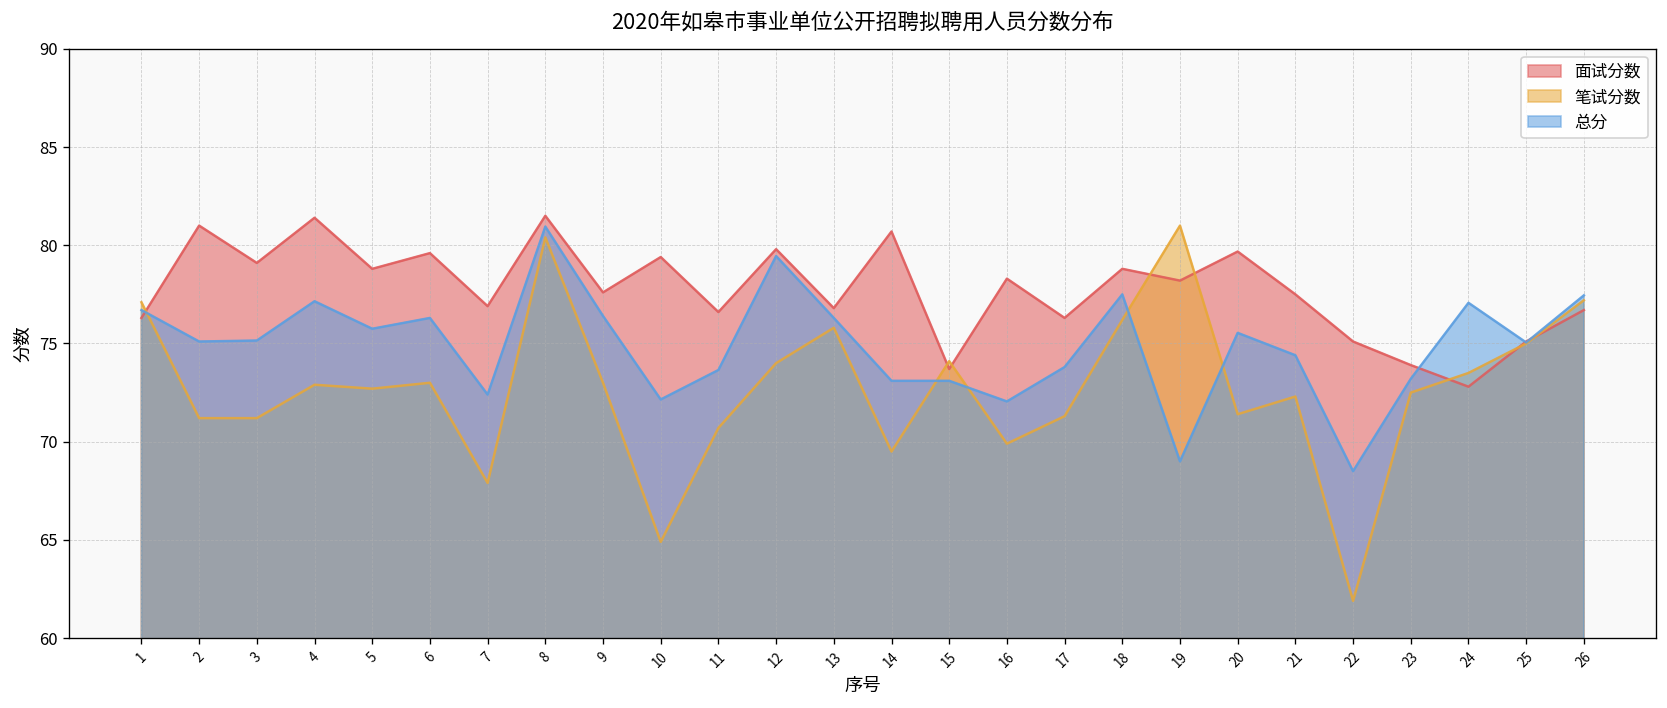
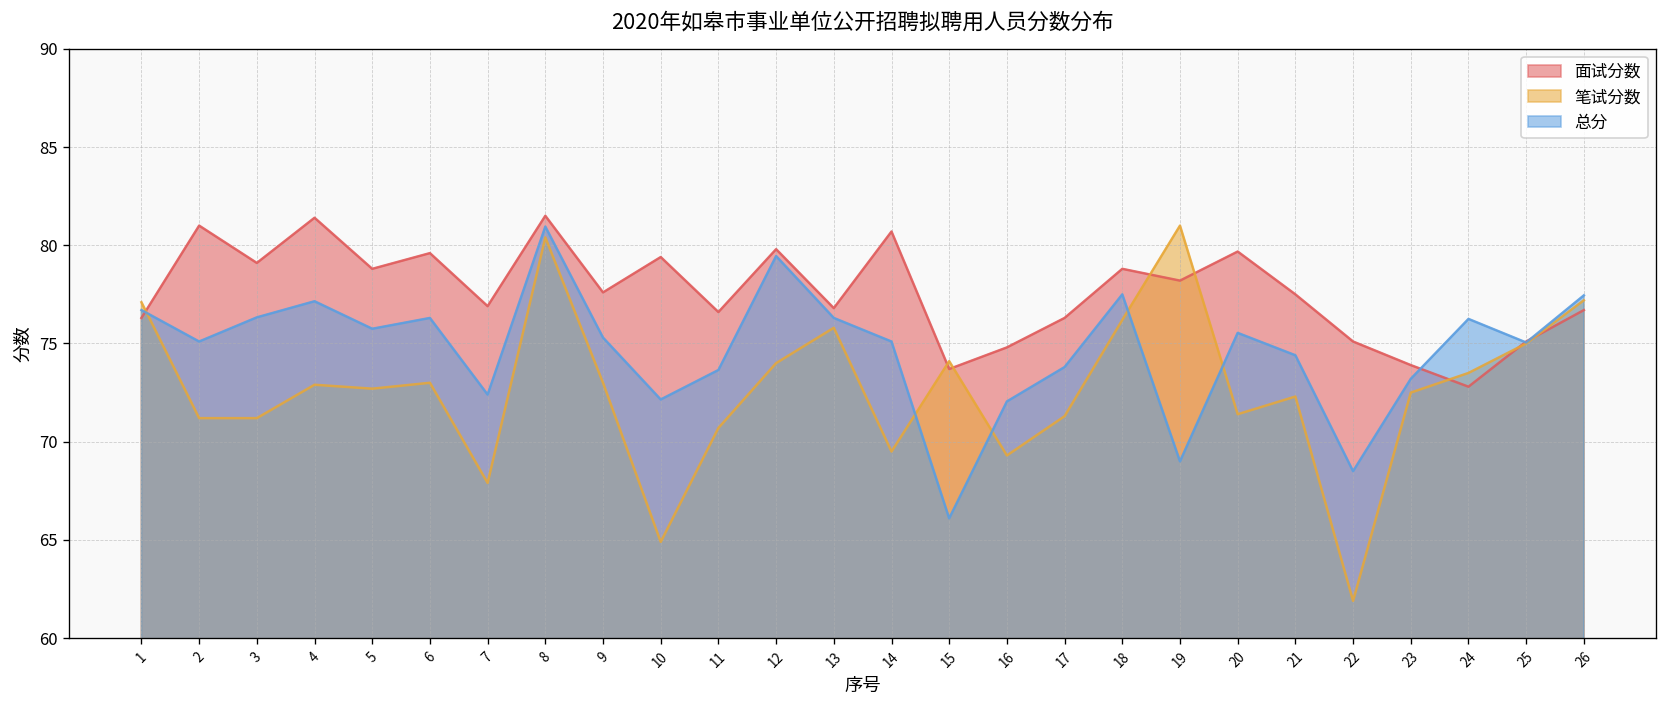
总分, 3: 75.2 -> 76.3
总分, 9: 76.4 -> 75.3
总分, 14: 73.1 -> 75.1
总分, 15: 73.1 -> 66.1
面试分数, 16: 78.3 -> 74.8
笔试分数, 16: 69.9 -> 69.3
总分, 24: 77.1 -> 76.3
